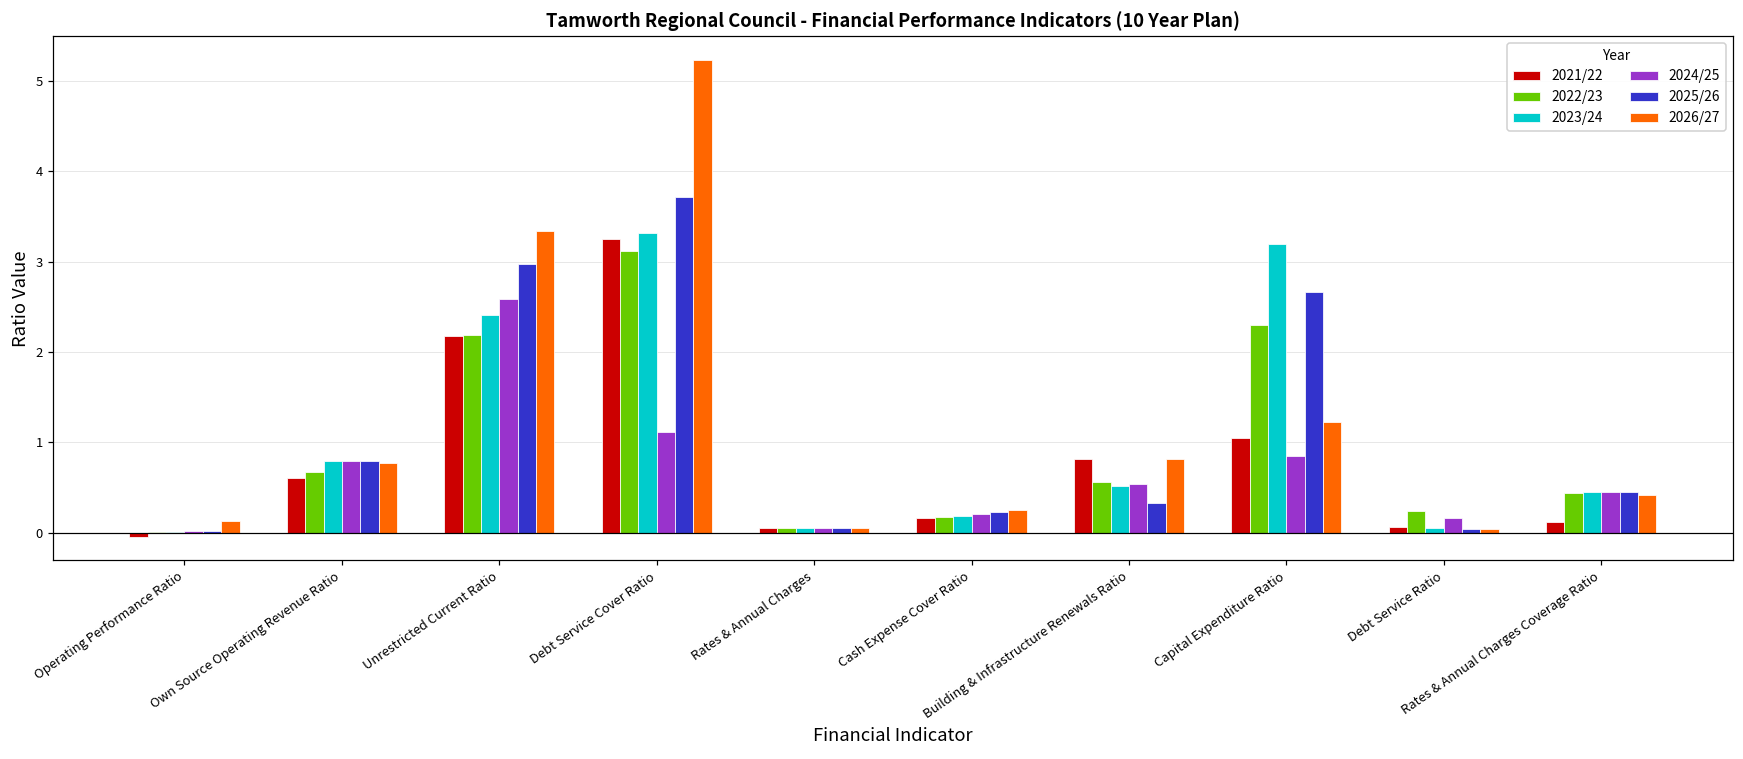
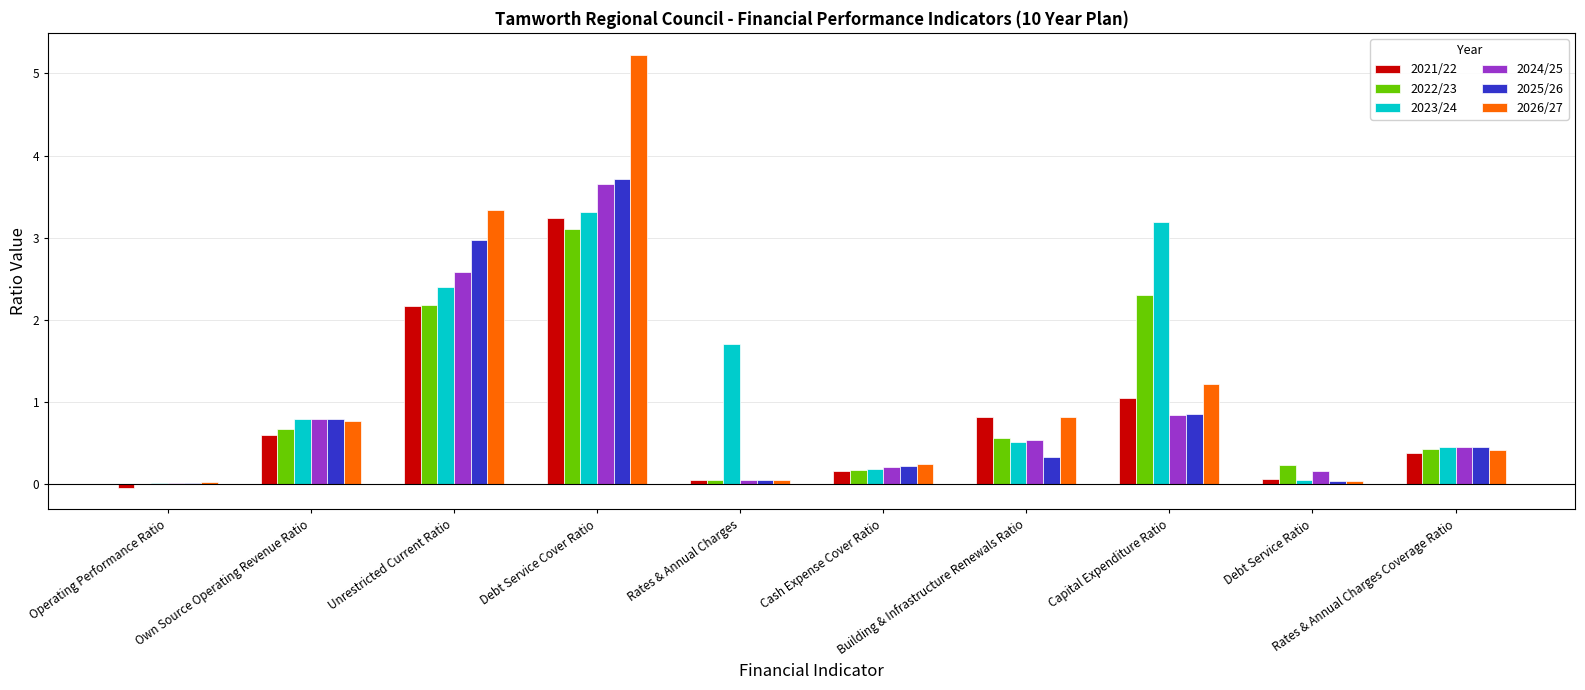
2026/27, Operating Performance Ratio: 0.1 -> 0.0
2024/25, Debt Service Cover Ratio: 1.1 -> 3.7
2023/24, Rates & Annual Charges: 0.0 -> 1.7
2025/26, Capital Expenditure Ratio: 2.7 -> 0.9
2021/22, Rates & Annual Charges Coverage Ratio: 0.1 -> 0.4
